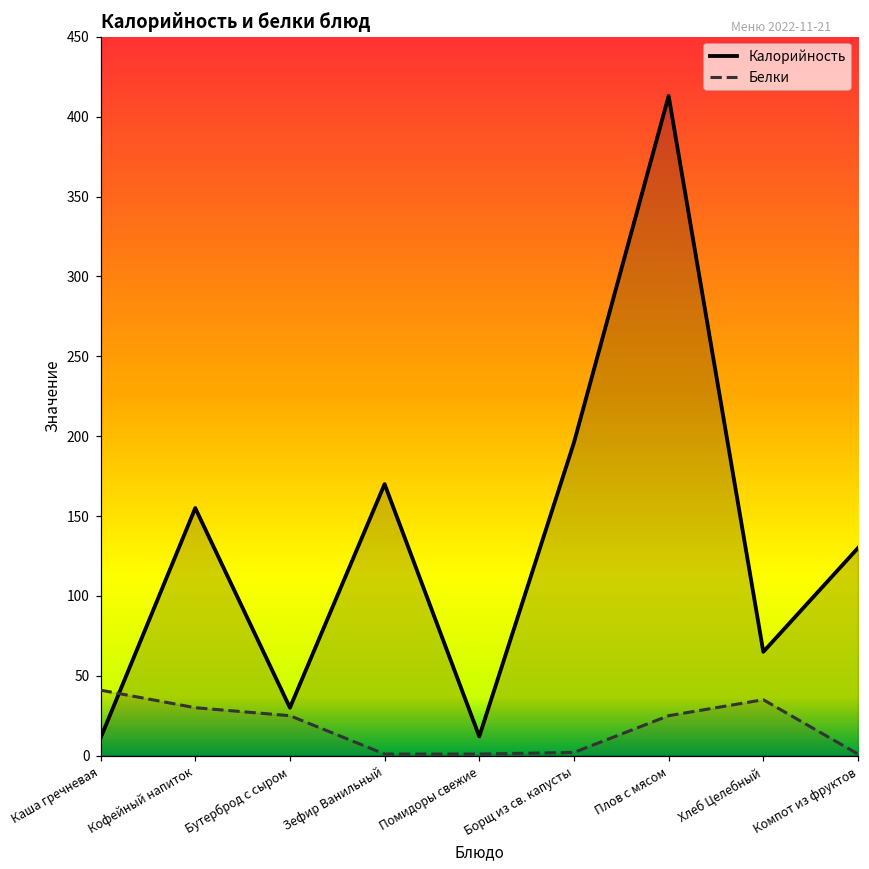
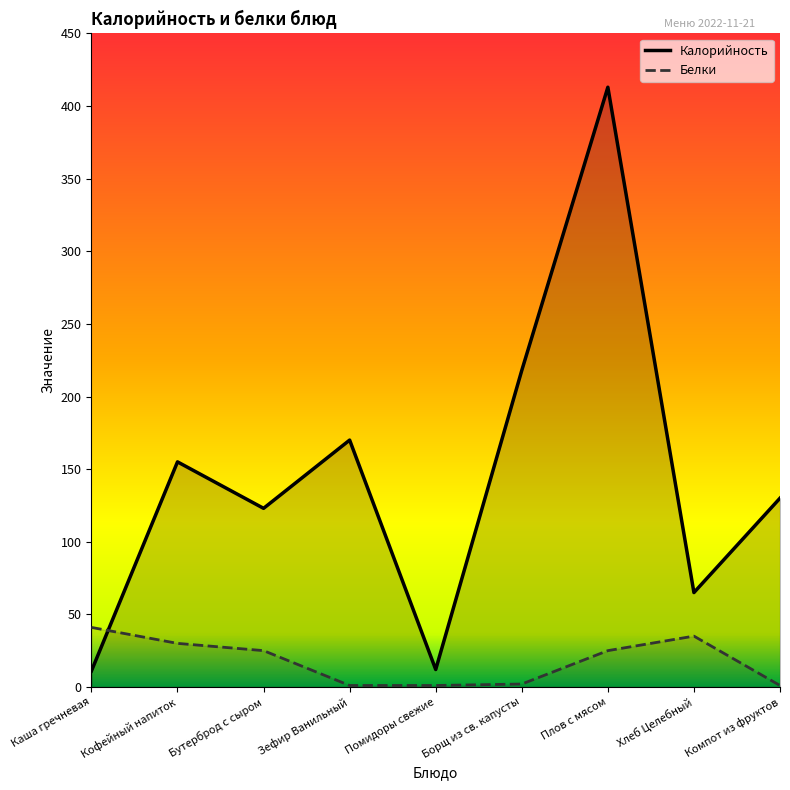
Калорийность, Бутерброд с сыром: 30 -> 123
Калорийность, Борщ из св. капусты: 196 -> 218
